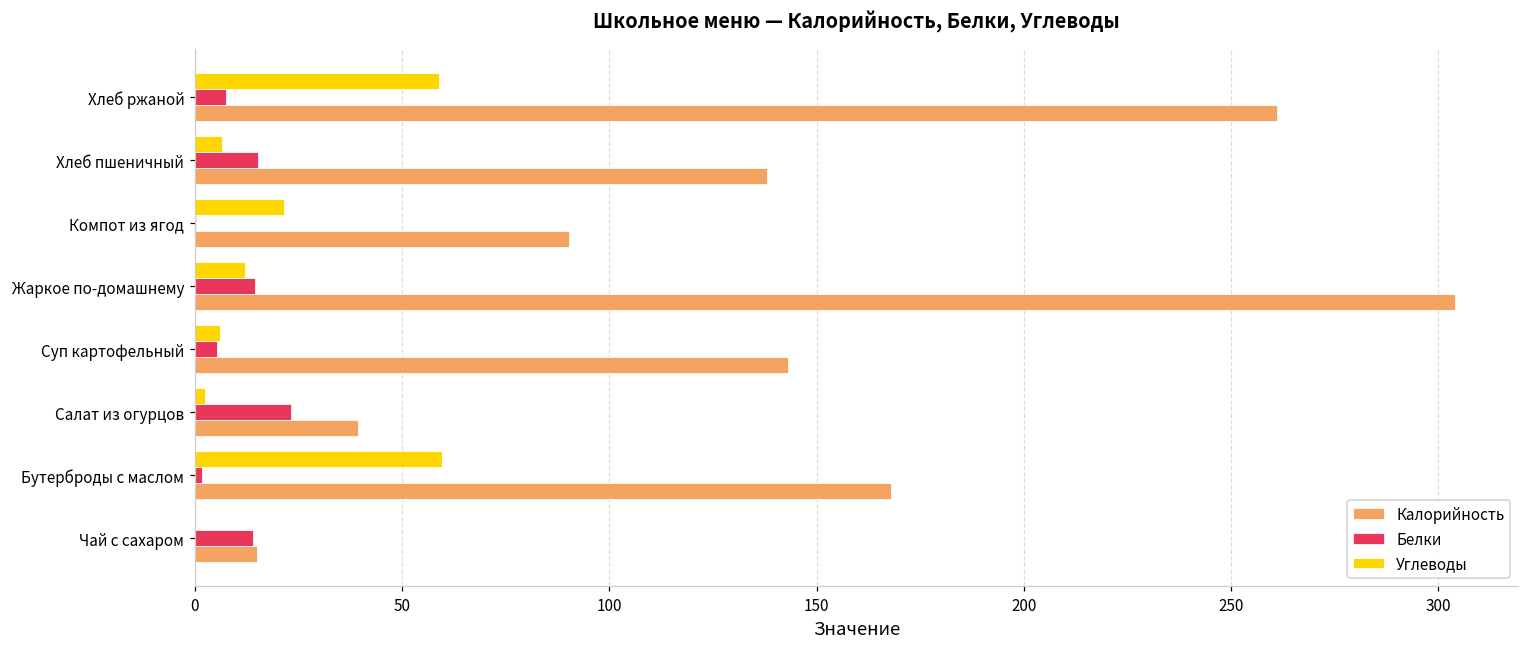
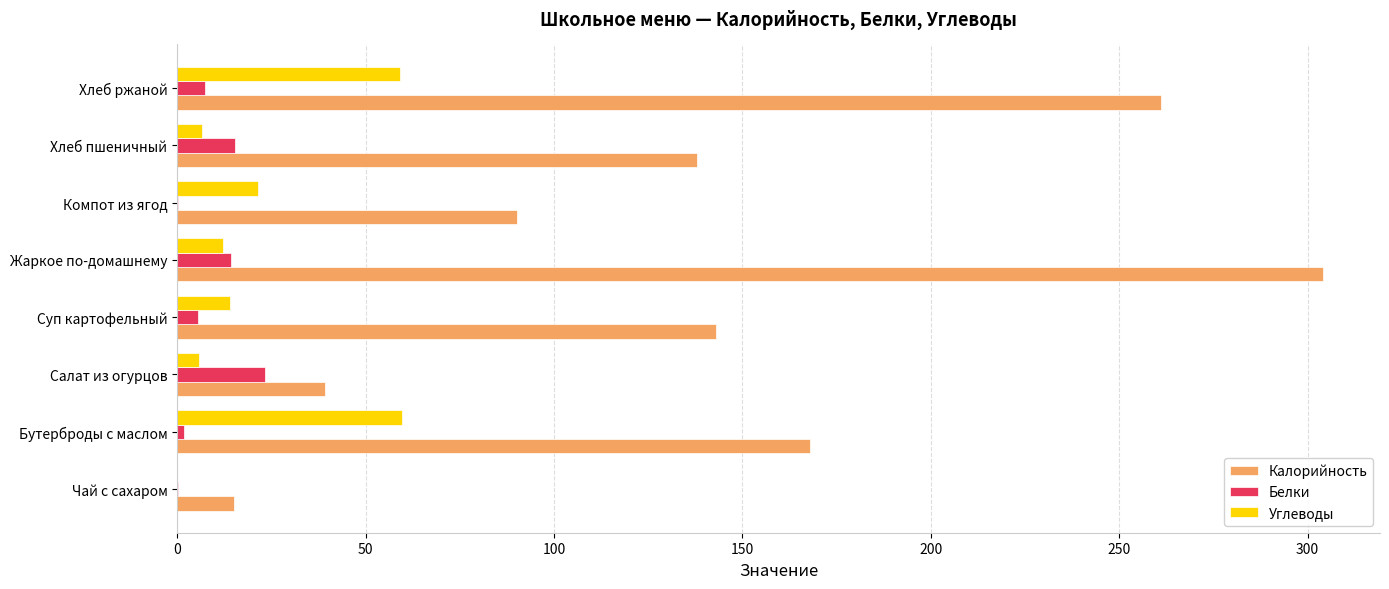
Углеводы, Суп картофельный: 6 -> 14
Углеводы, Салат из огурцов: 2 -> 6
Белки, Чай с сахаром: 14 -> 0
